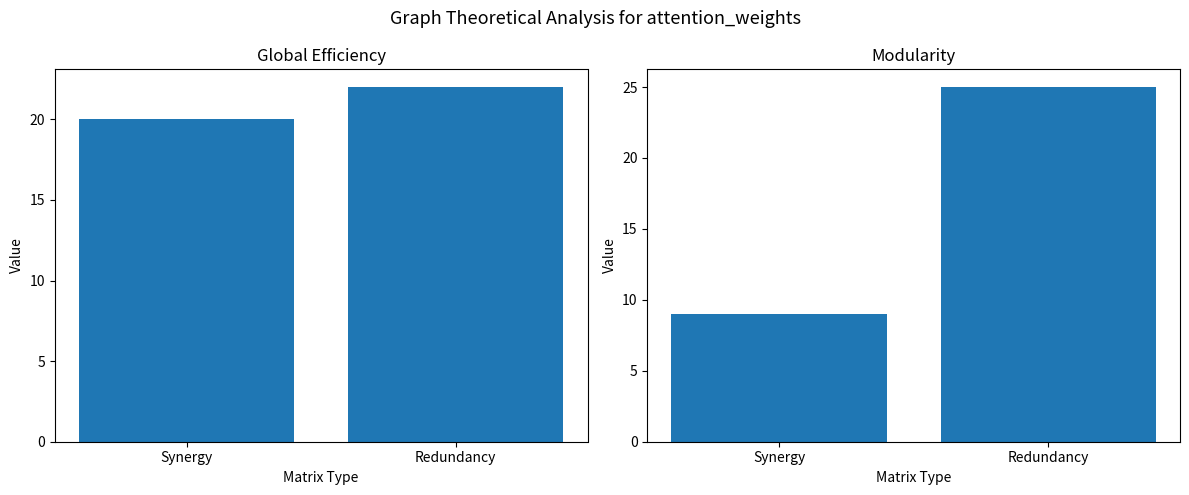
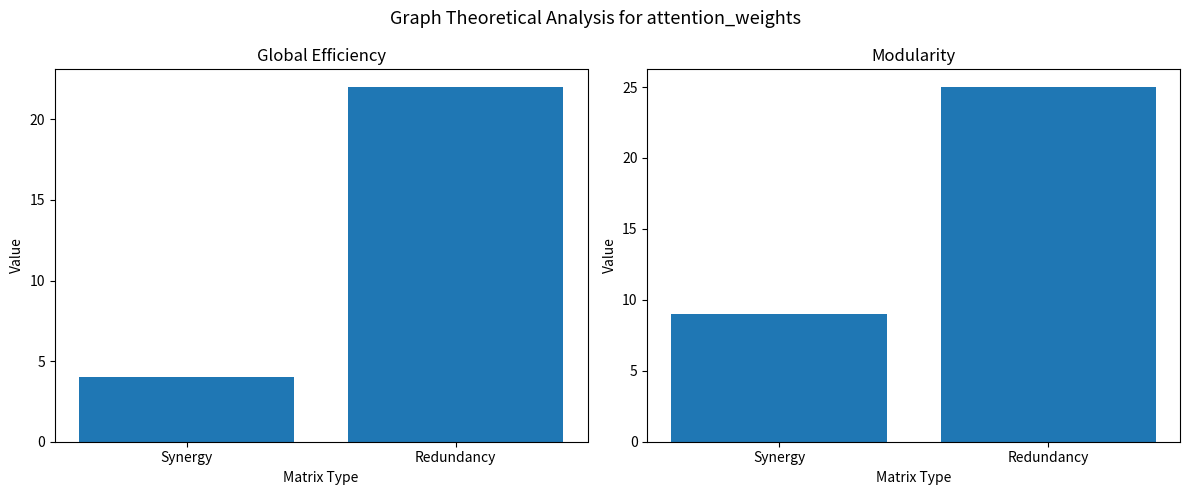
Global Efficiency, Synergy: 20 -> 4
